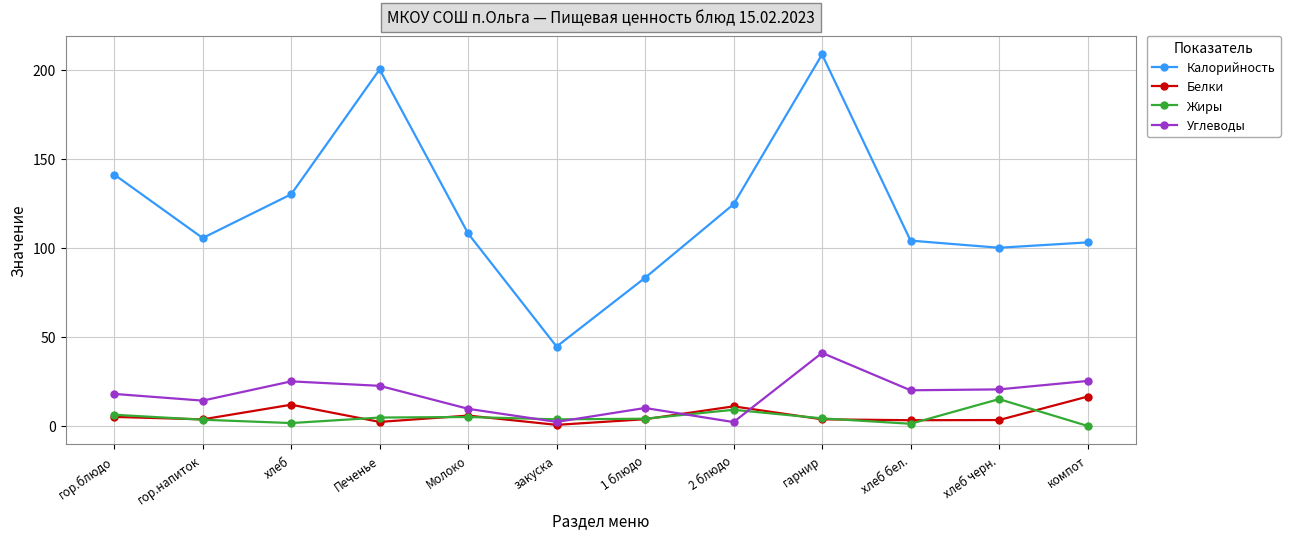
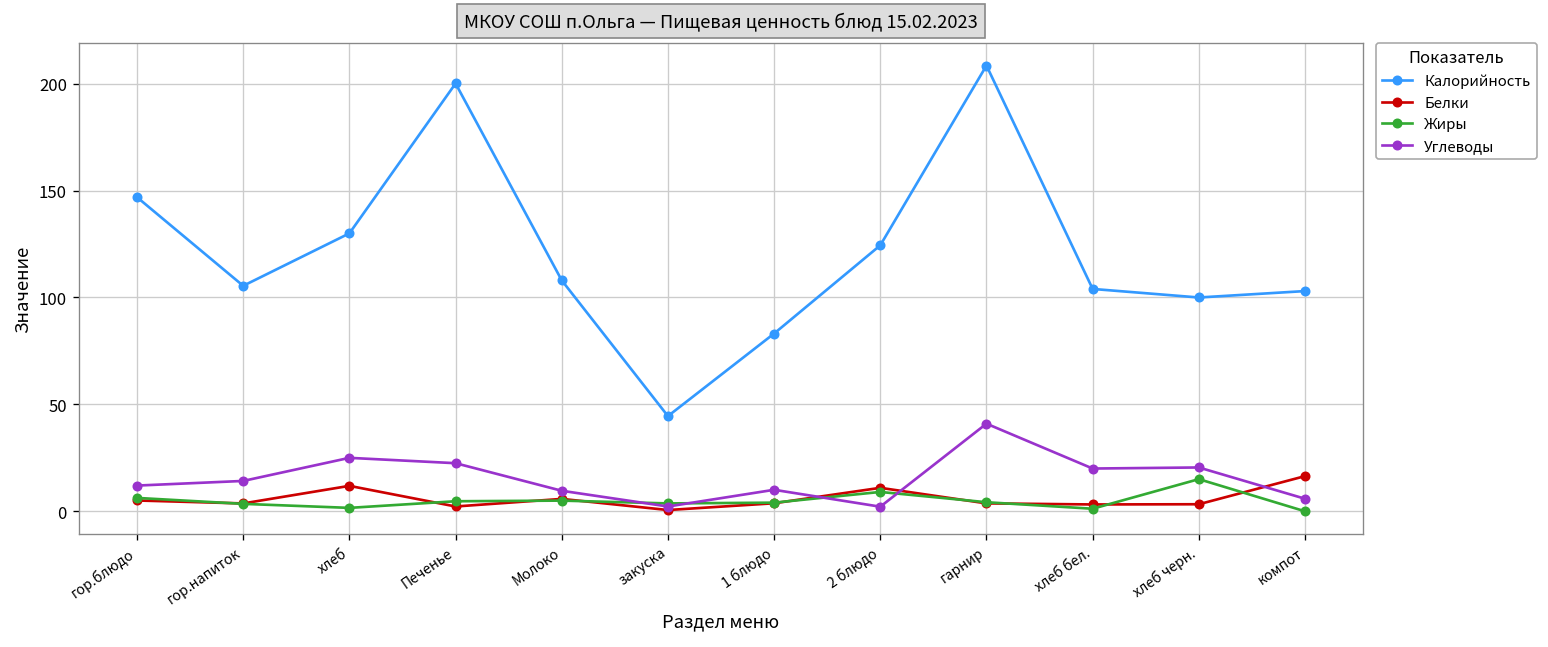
Калорийность, гор.блюдо: 141 -> 147
Углеводы, гор.блюдо: 18 -> 12
Углеводы, компот: 25 -> 6
